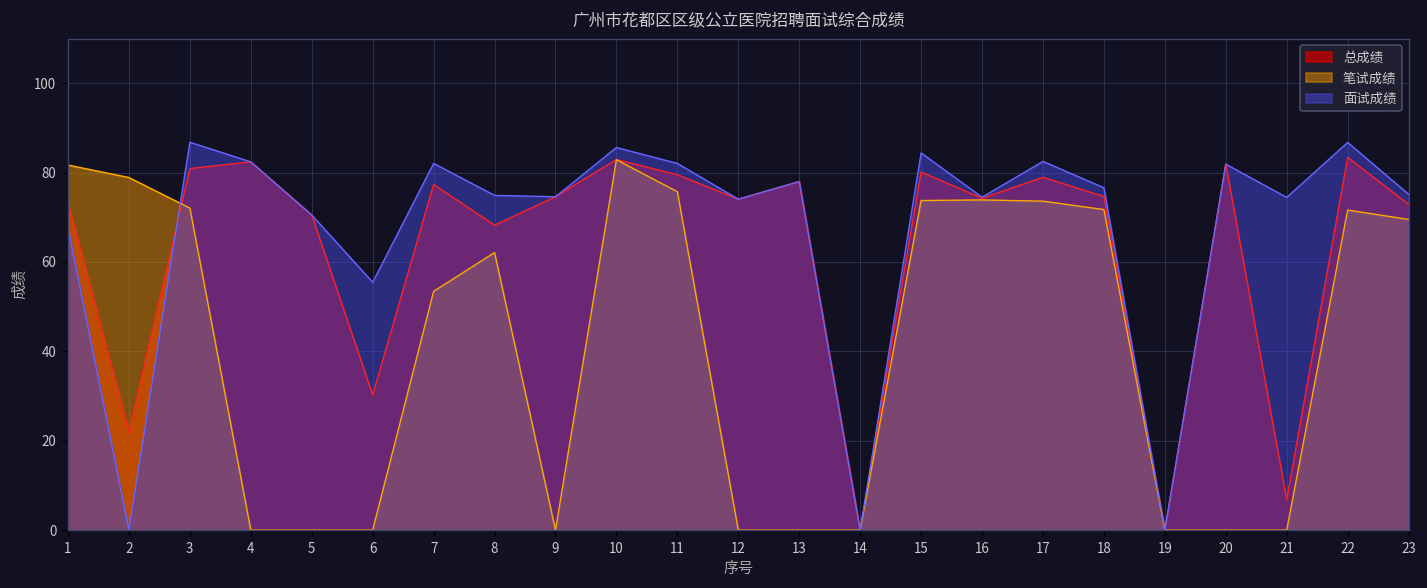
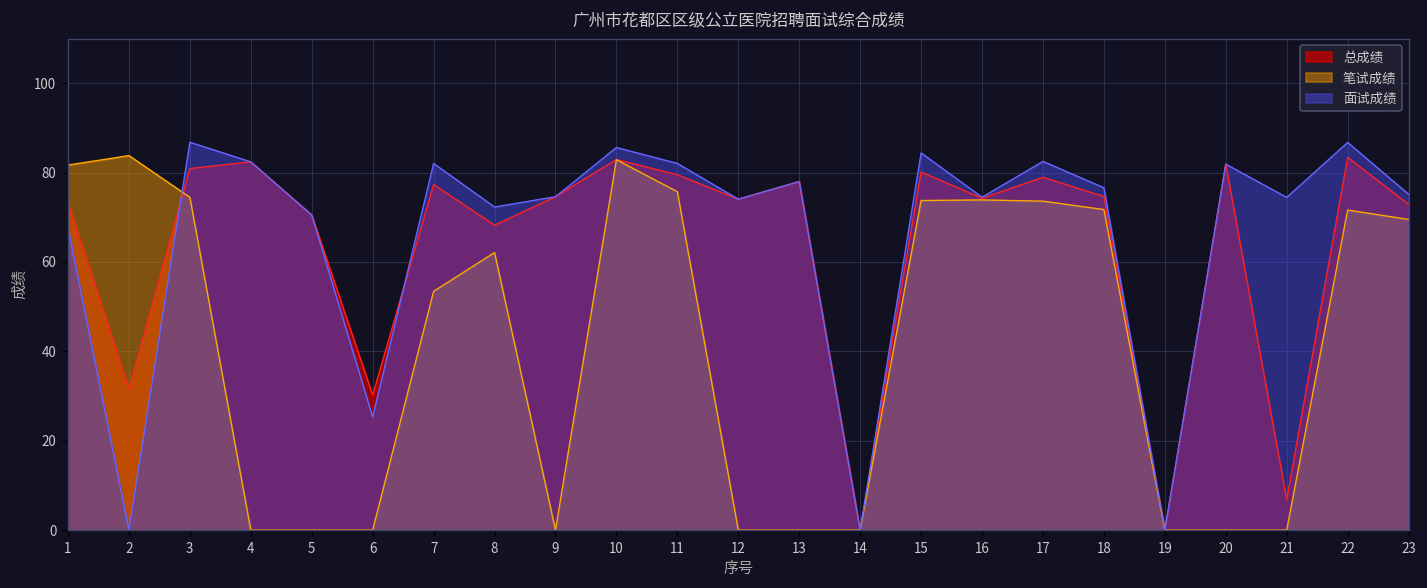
总成绩, 2: 22 -> 32
笔试成绩, 2: 79 -> 84
笔试成绩, 3: 72 -> 74
面试成绩, 6: 55 -> 25
面试成绩, 8: 75 -> 72
